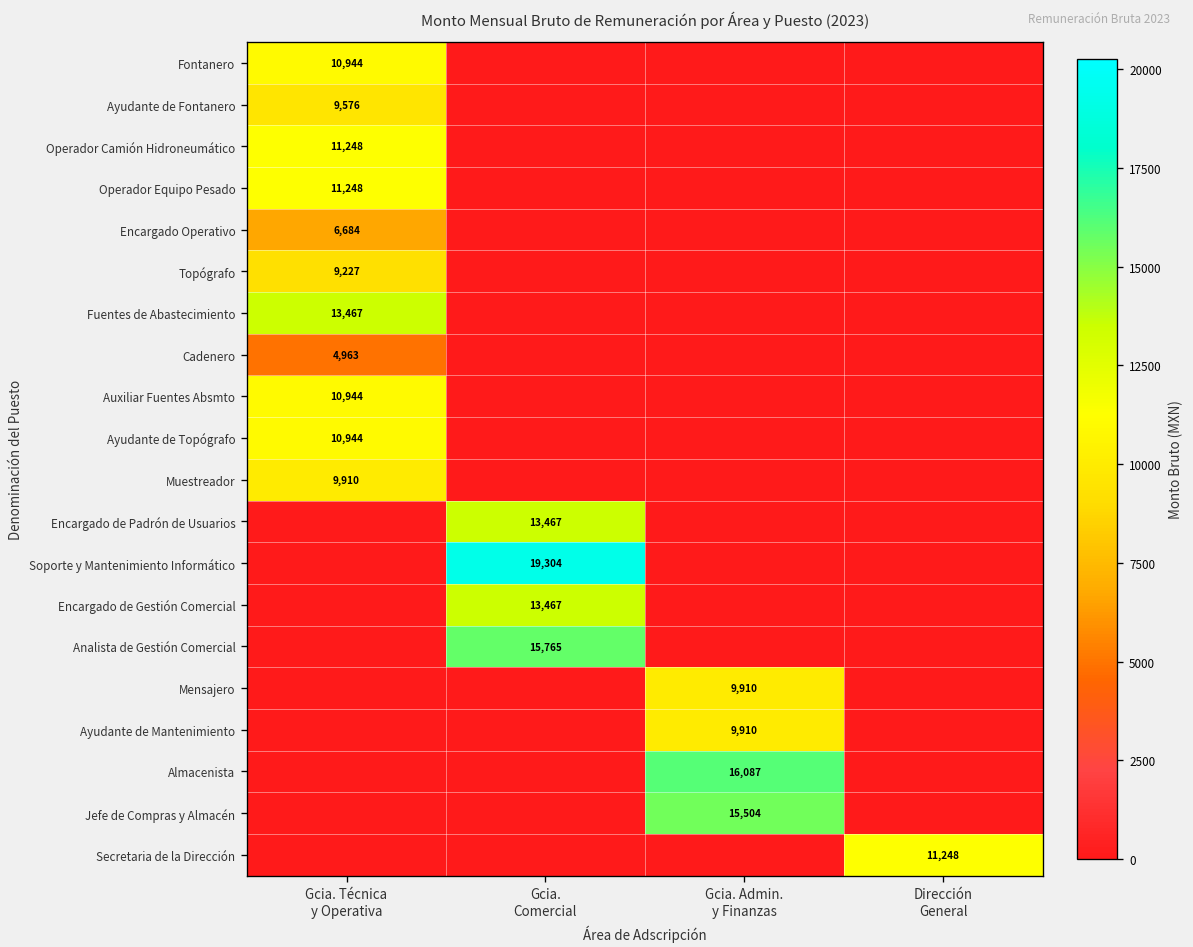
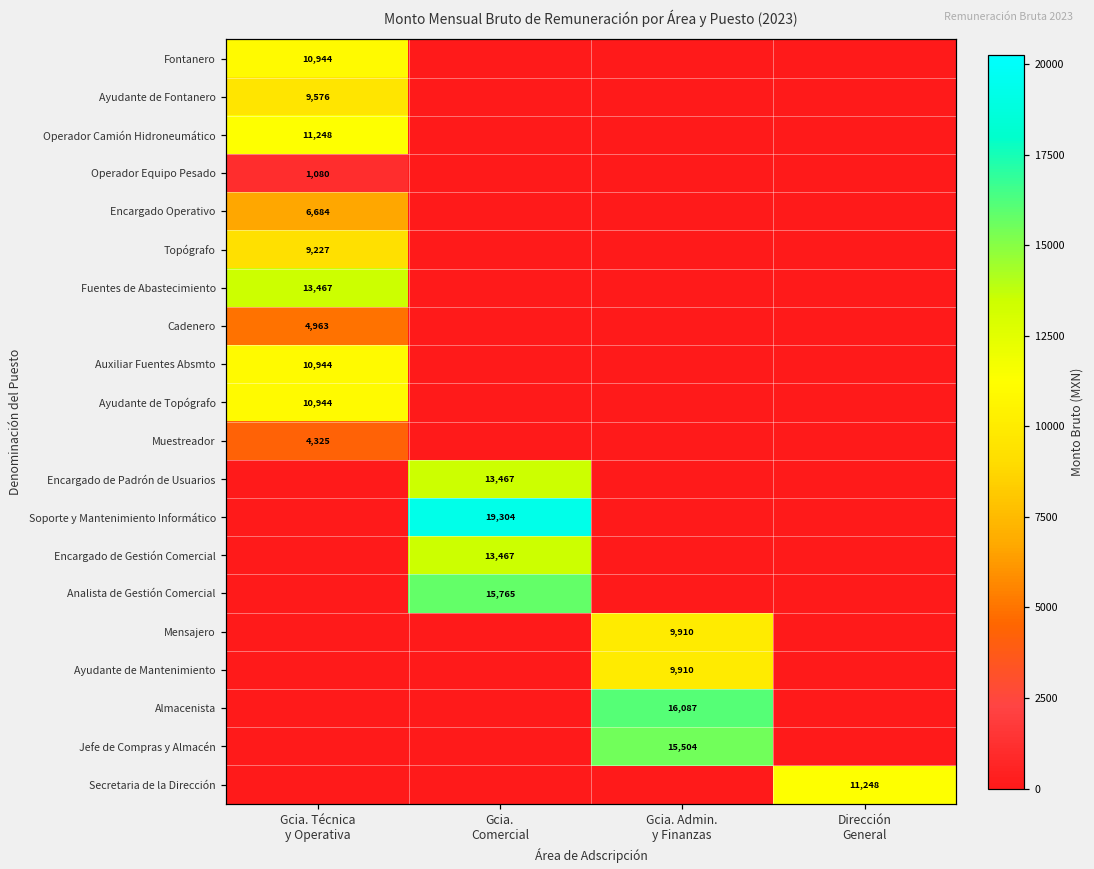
Operador Equipo Pesado, Gcia. Técnica y Operativa: 11,248 -> 1,080
Muestreador, Gcia. Técnica y Operativa: 9,910 -> 4,325
